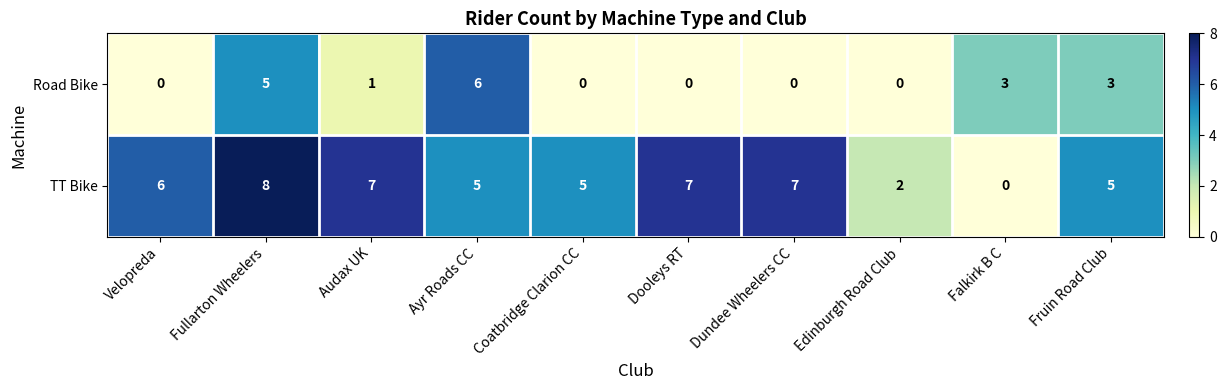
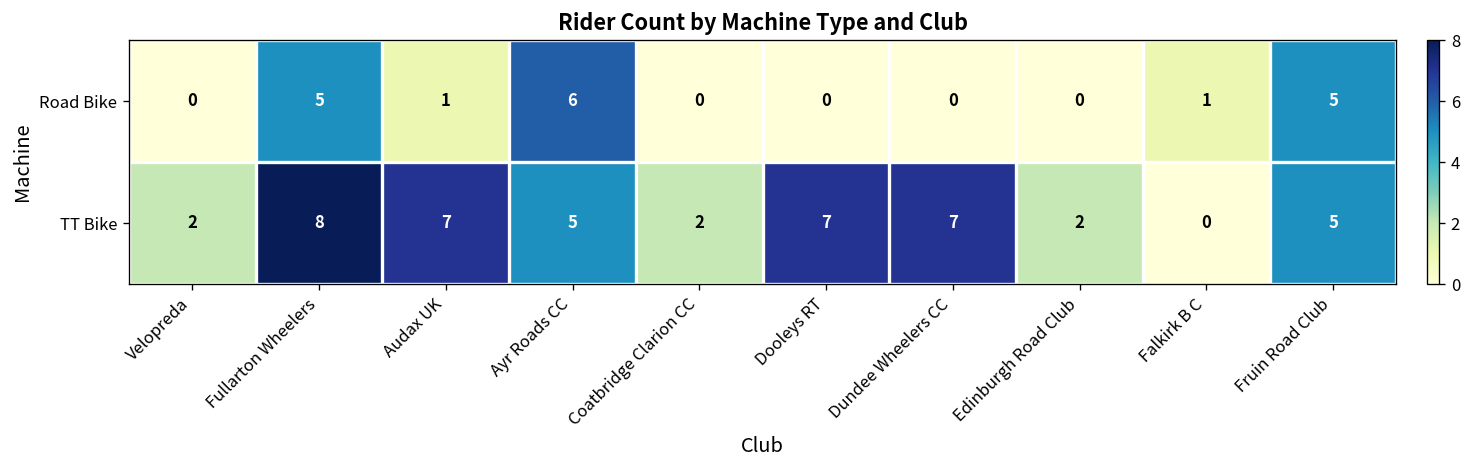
Road Bike, Falkirk B C: 3 -> 1
Road Bike, Fruin Road Club: 3 -> 5
TT Bike, Velopreda: 6 -> 2
TT Bike, Coatbridge Clarion CC: 5 -> 2
